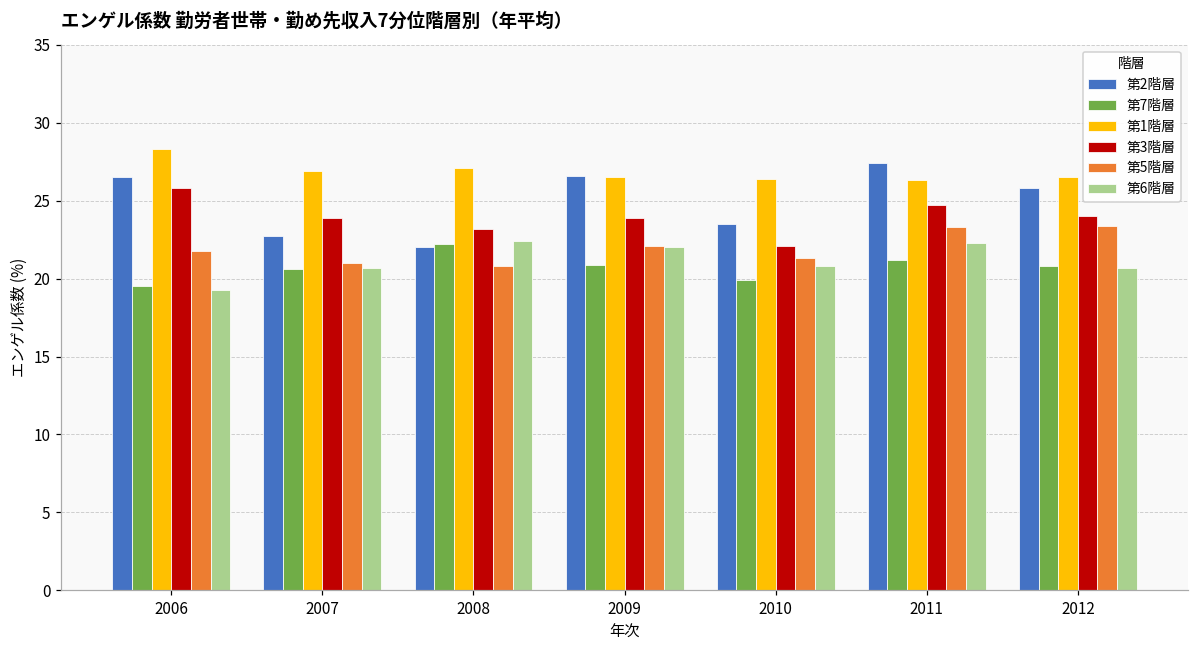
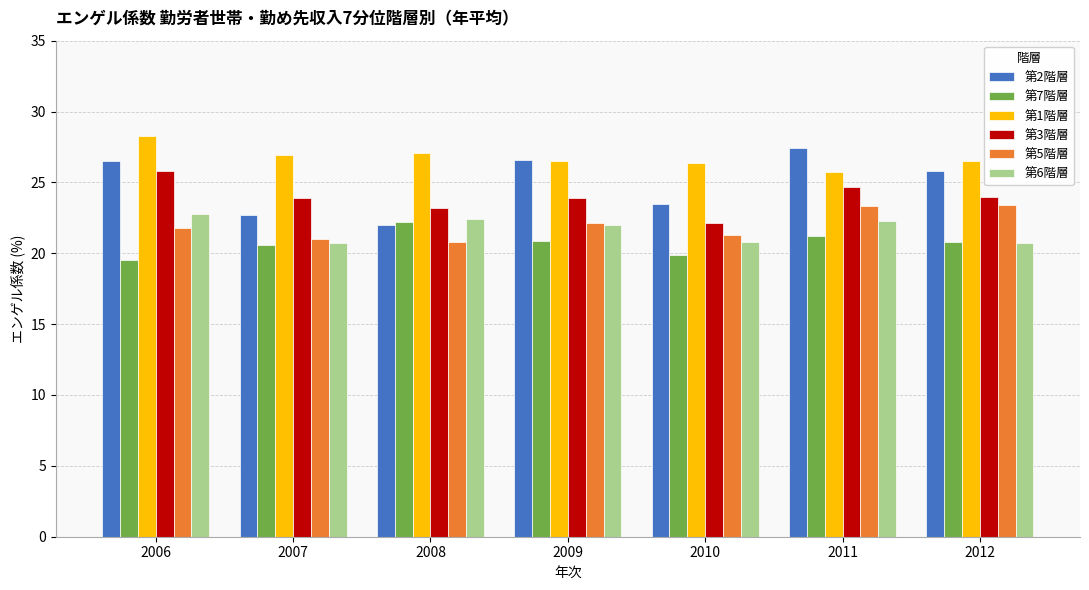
第6階層, 2006: 19.3 -> 22.8
第1階層, 2011: 26.3 -> 25.7
